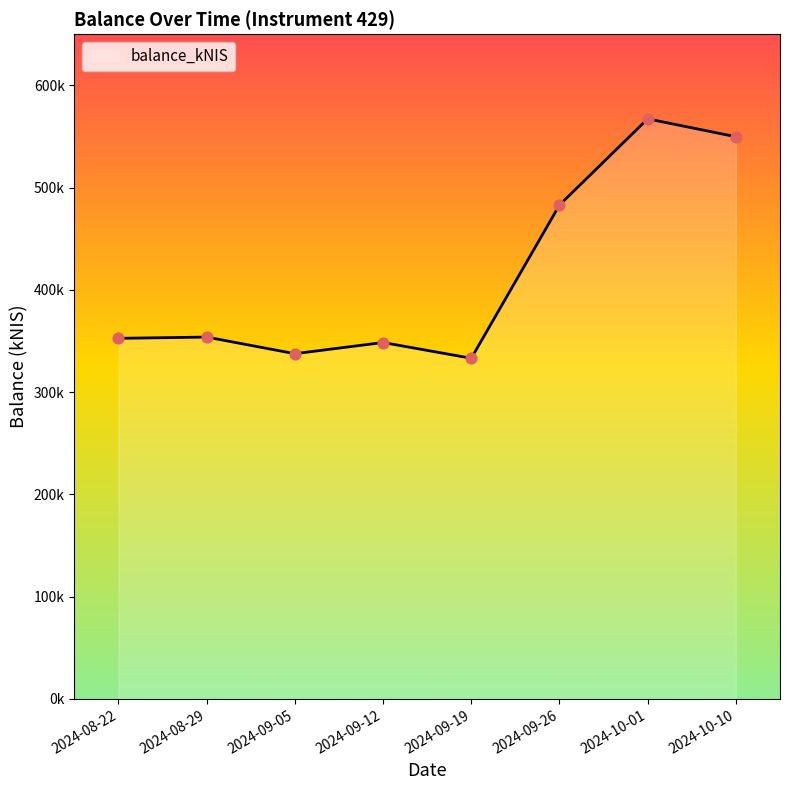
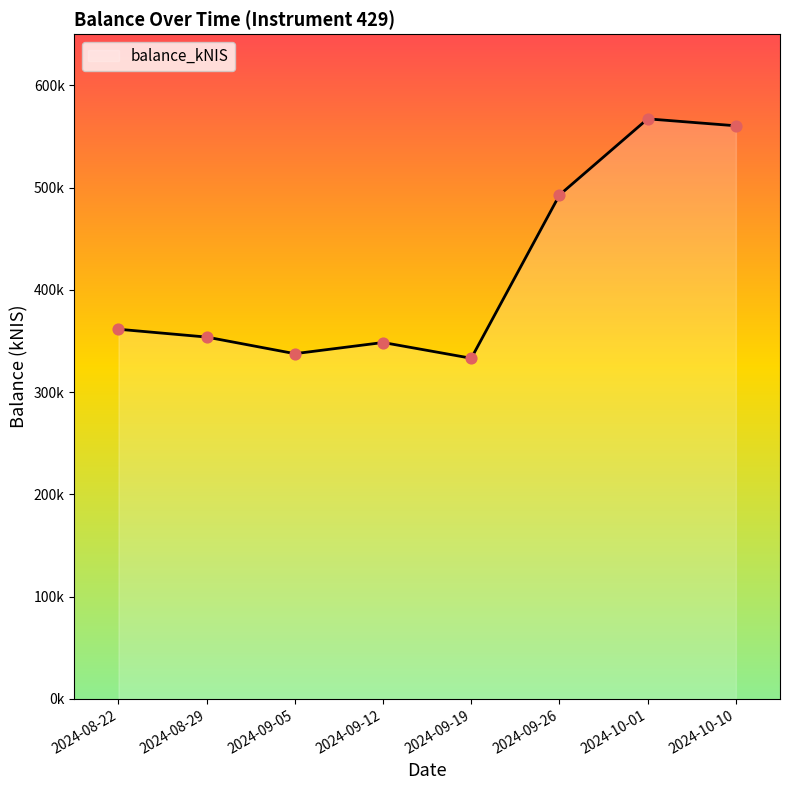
2024-08-22: 353000 -> 361000
2024-09-26: 483000 -> 493000
2024-10-10: 550000 -> 560000
